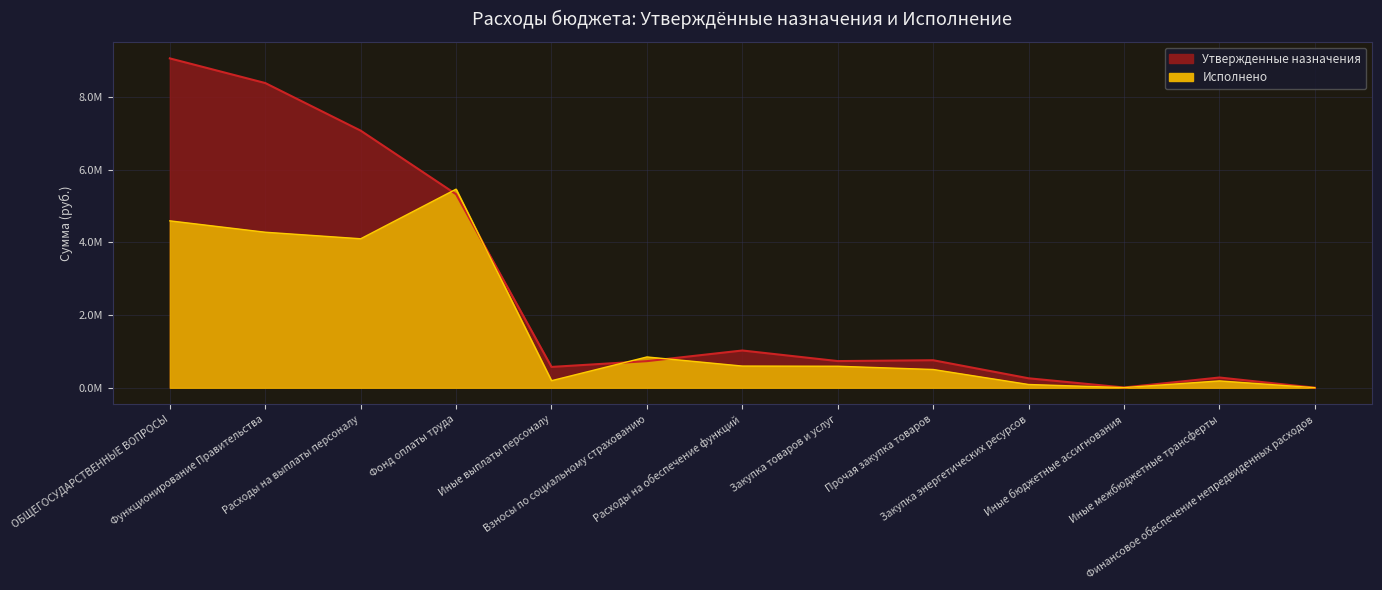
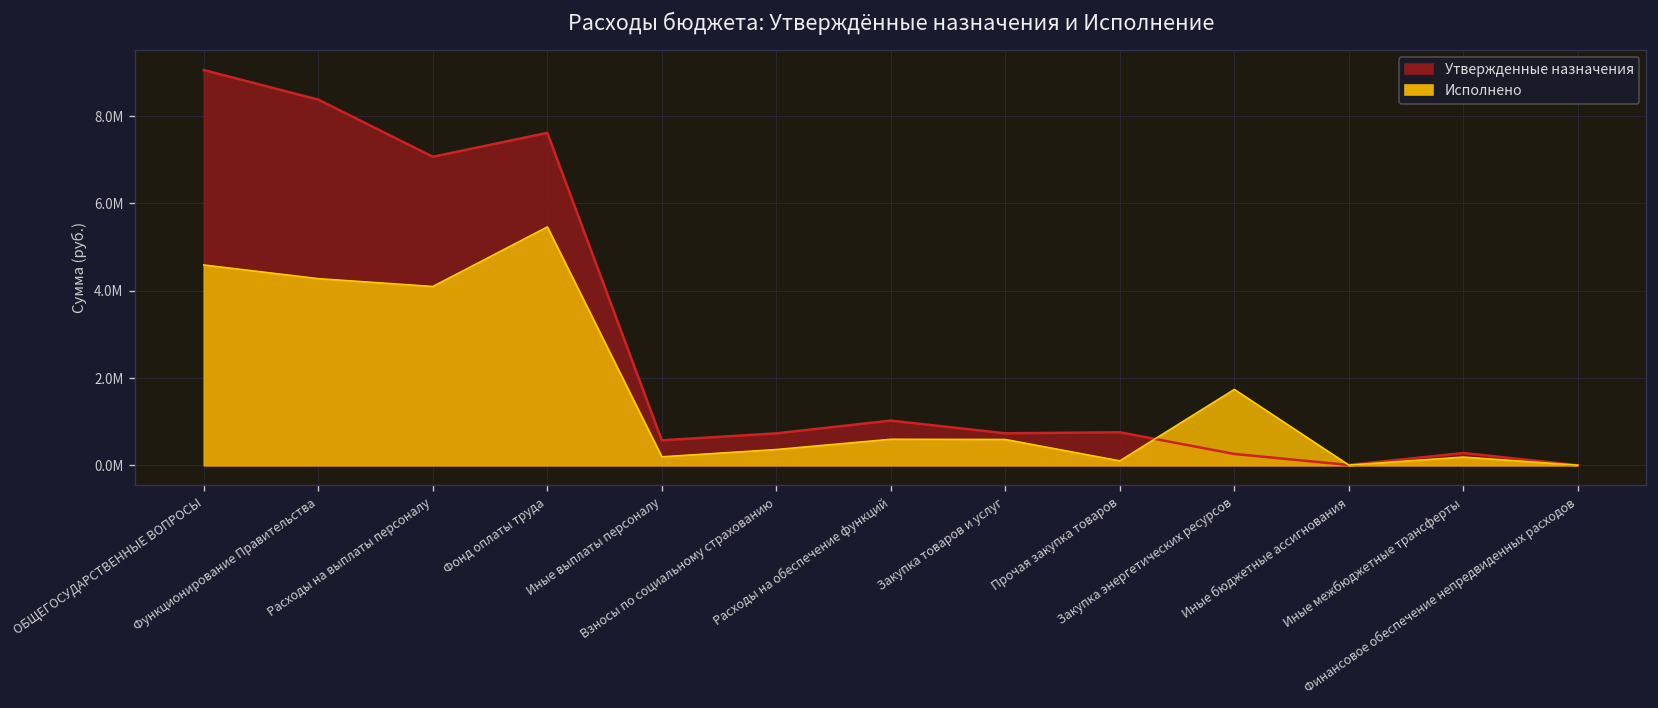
Утвержденные назначения, Фонд оплаты труда: 5300000 -> 7600000
Исполнено, Взносы по социальному страхованию: 800000 -> 400000
Исполнено, Прочая закупка товаров: 500000 -> 100000
Исполнено, Закупка энергетических ресурсов: 100000 -> 1700000
